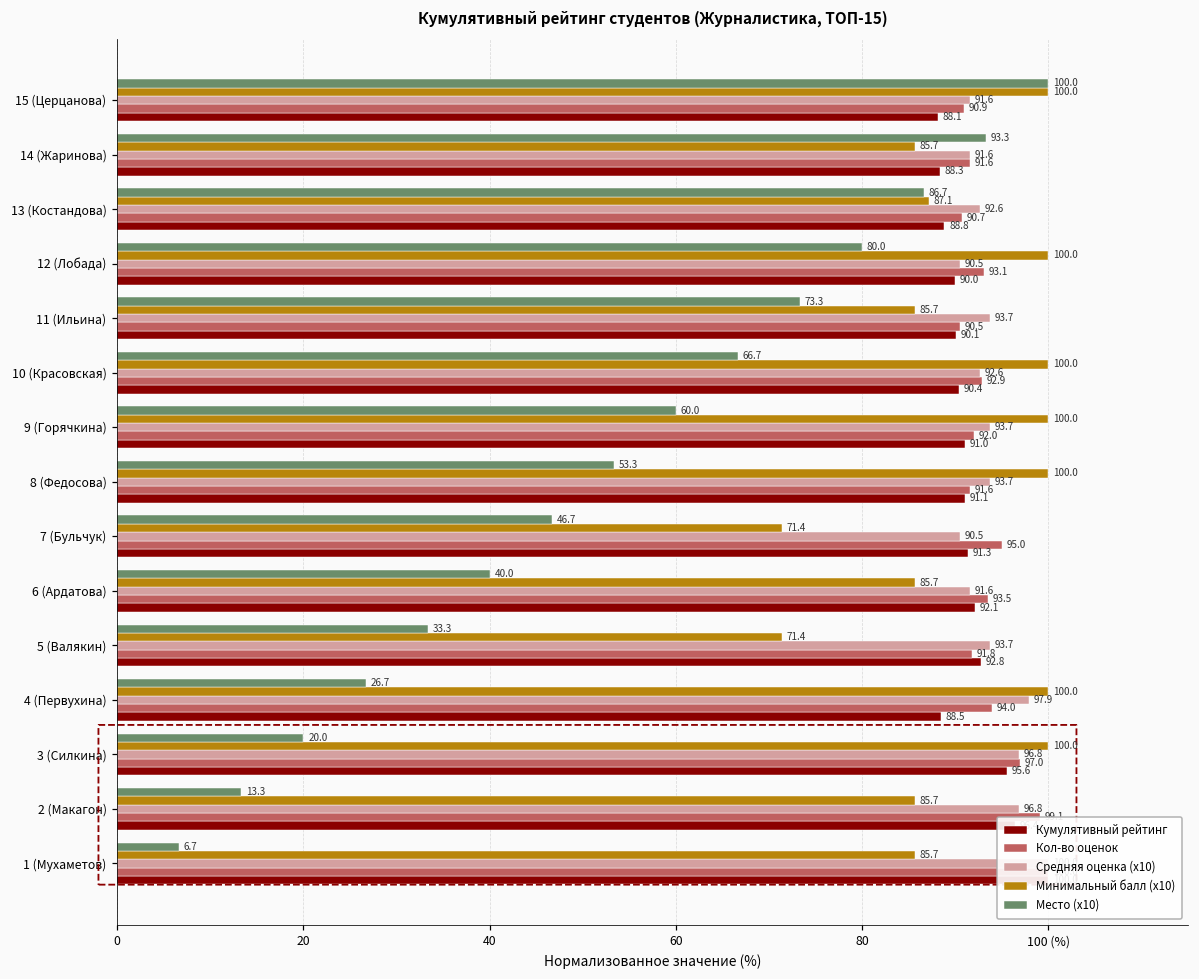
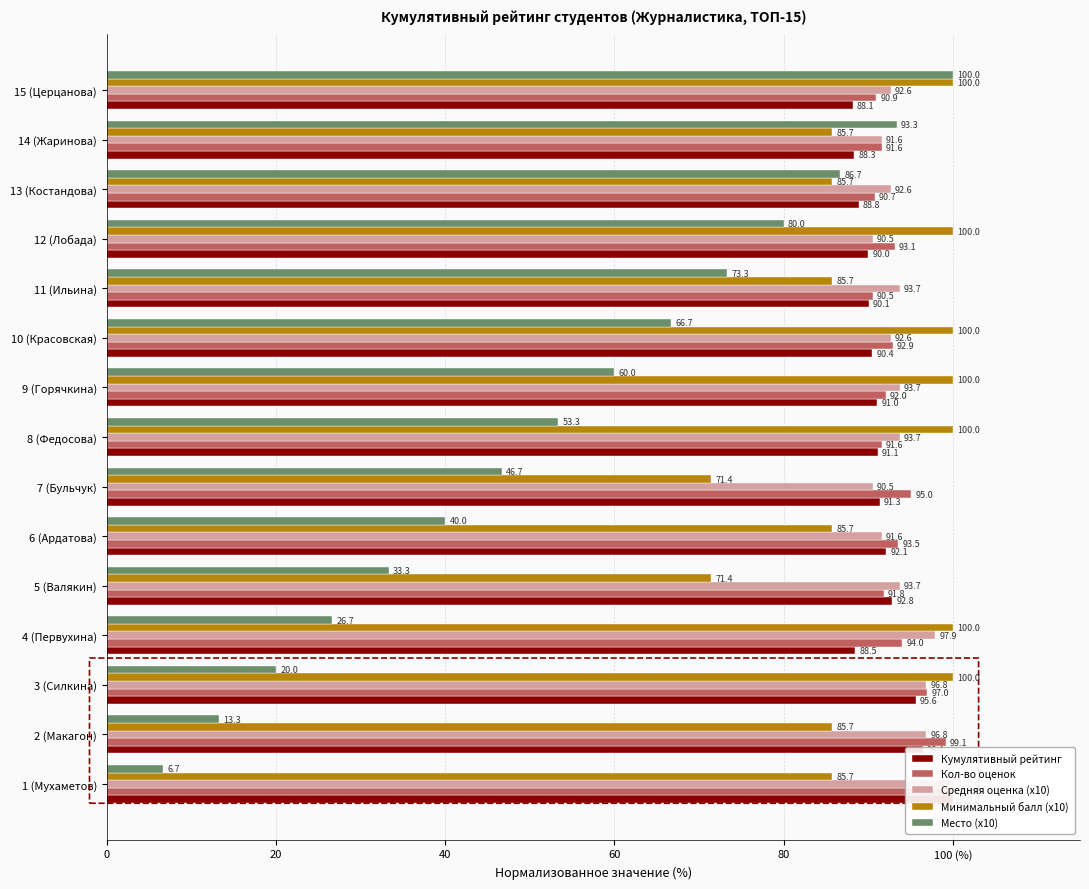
Средняя оценка (x10), 15 (Церцанова): 91.6 -> 92.6
Минимальный балл (x10), 13 (Костандова): 87.1 -> 85.7
